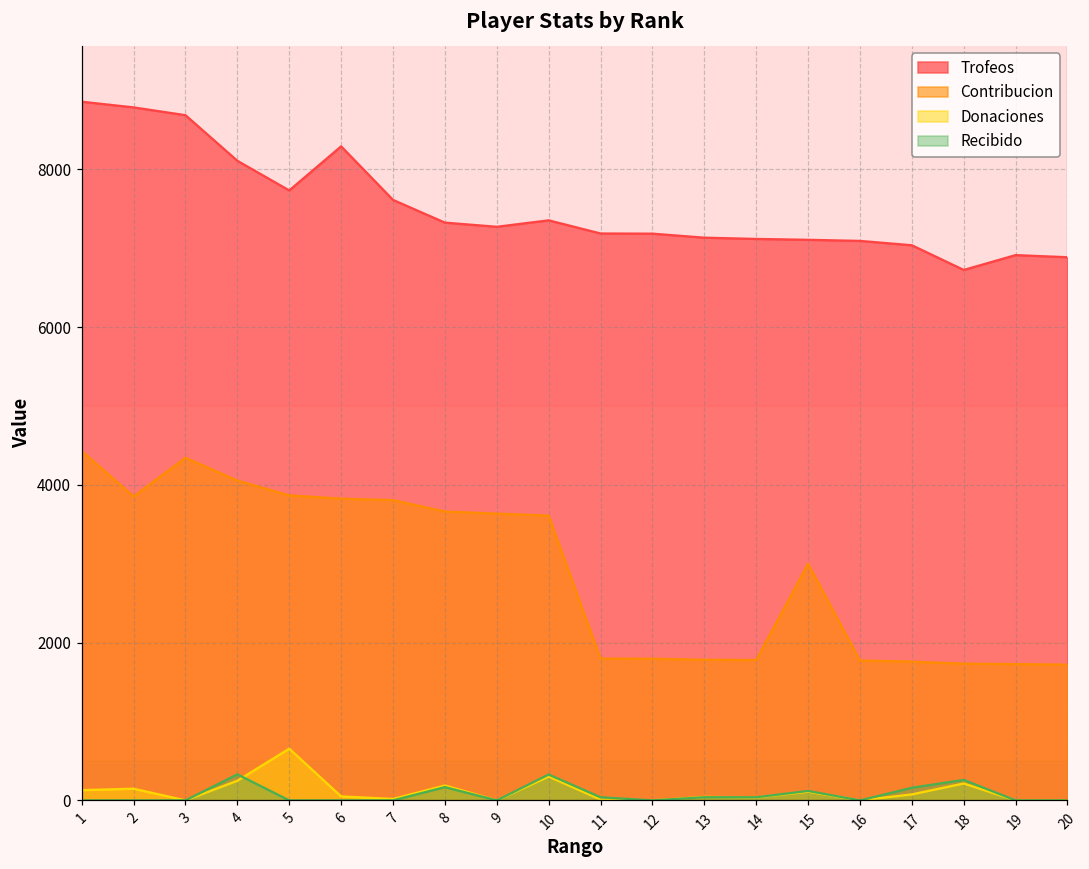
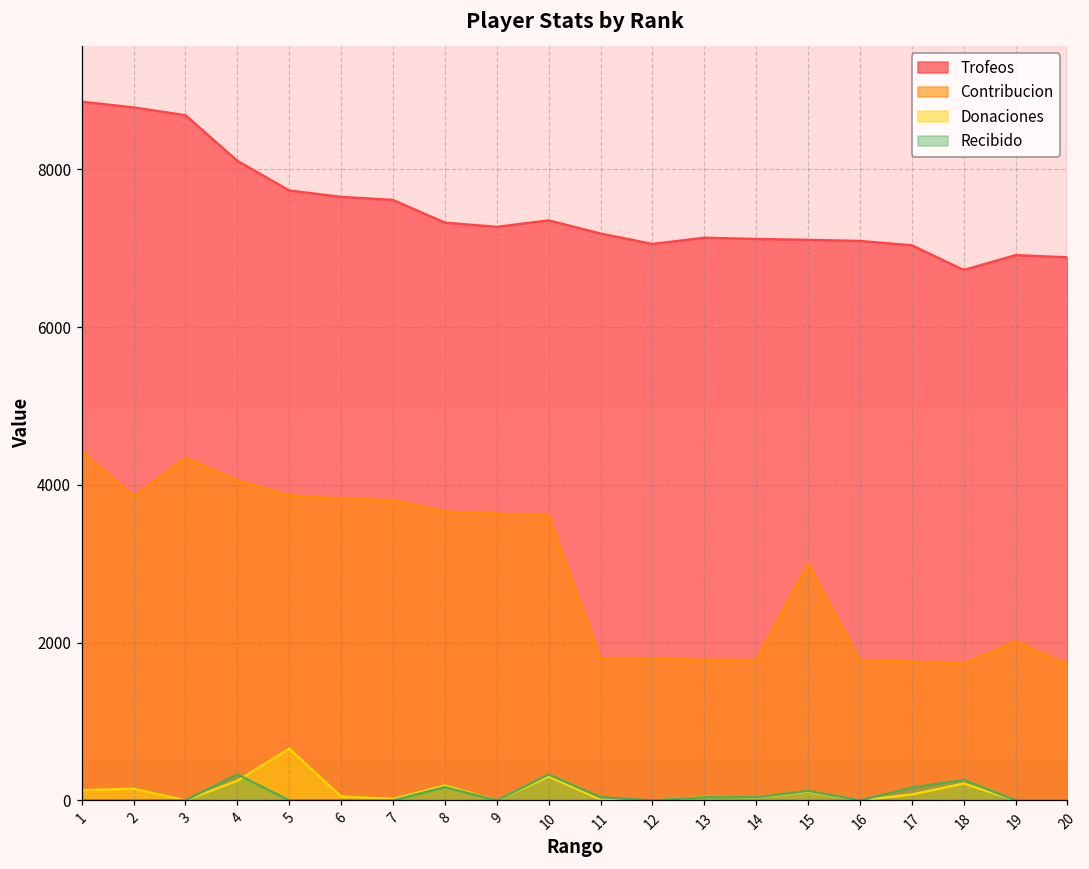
Trofeos, 6: 8300 -> 7700
Trofeos, 12: 7200 -> 7100
Contribucion, 19: 1700 -> 2000
